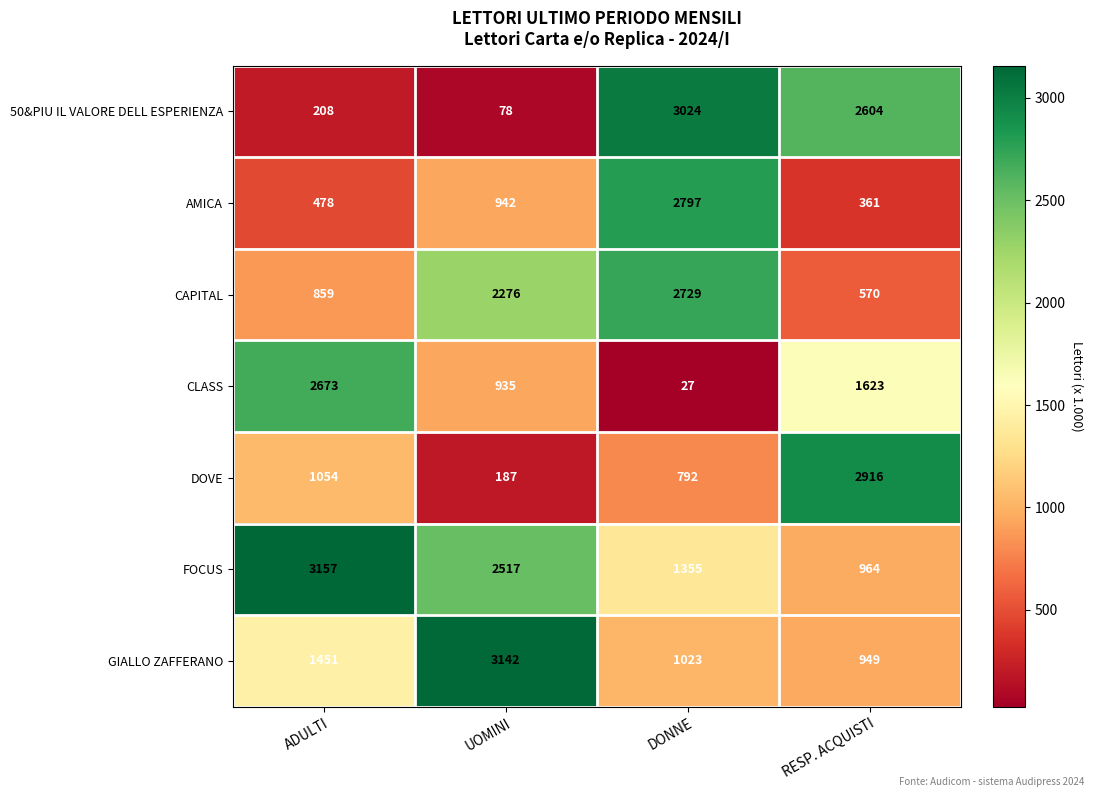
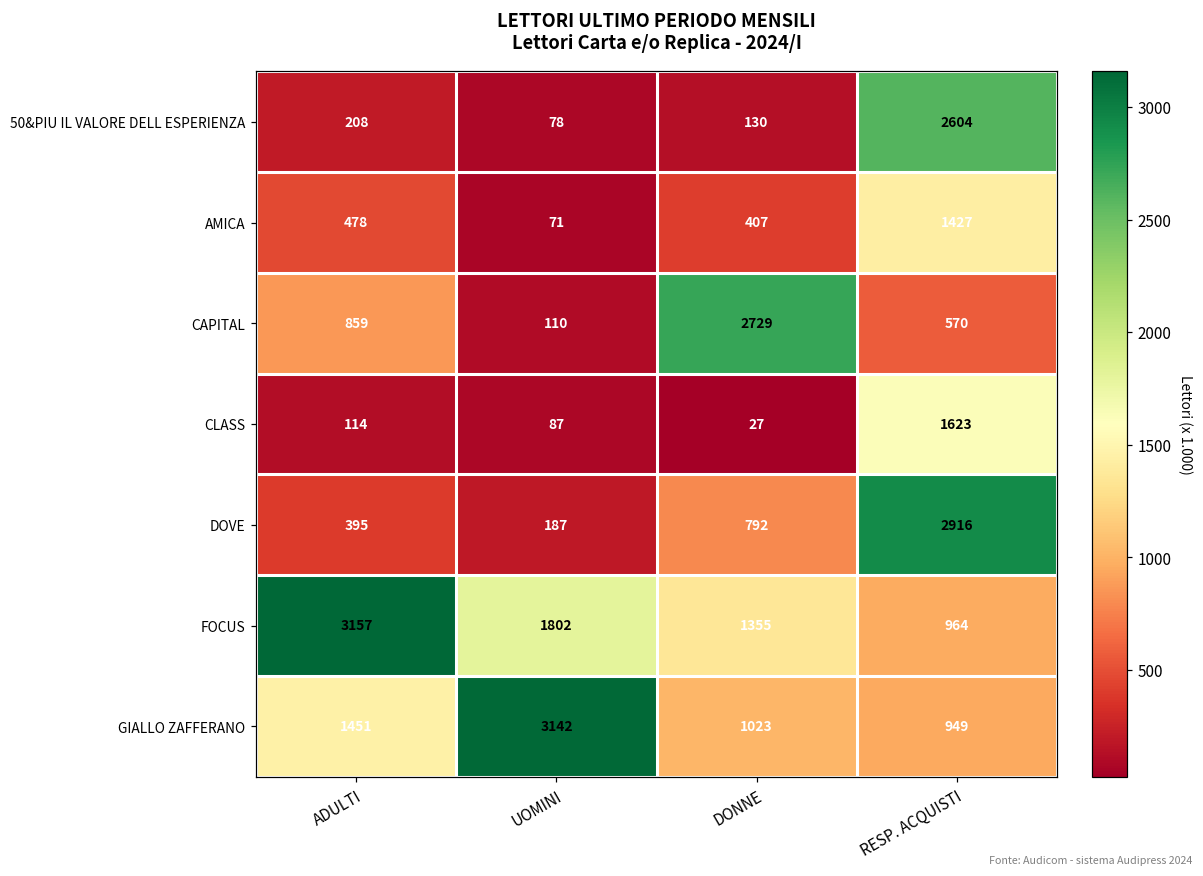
50&PIU IL VALORE DELL ESPERIENZA, DONNE: 3024 -> 130
AMICA, UOMINI: 942 -> 71
AMICA, DONNE: 2797 -> 407
AMICA, RESP. ACQUISTI: 361 -> 1427
CAPITAL, UOMINI: 2276 -> 110
CLASS, ADULTI: 2673 -> 114
CLASS, UOMINI: 935 -> 87
DOVE, ADULTI: 1054 -> 395
FOCUS, UOMINI: 2517 -> 1802
